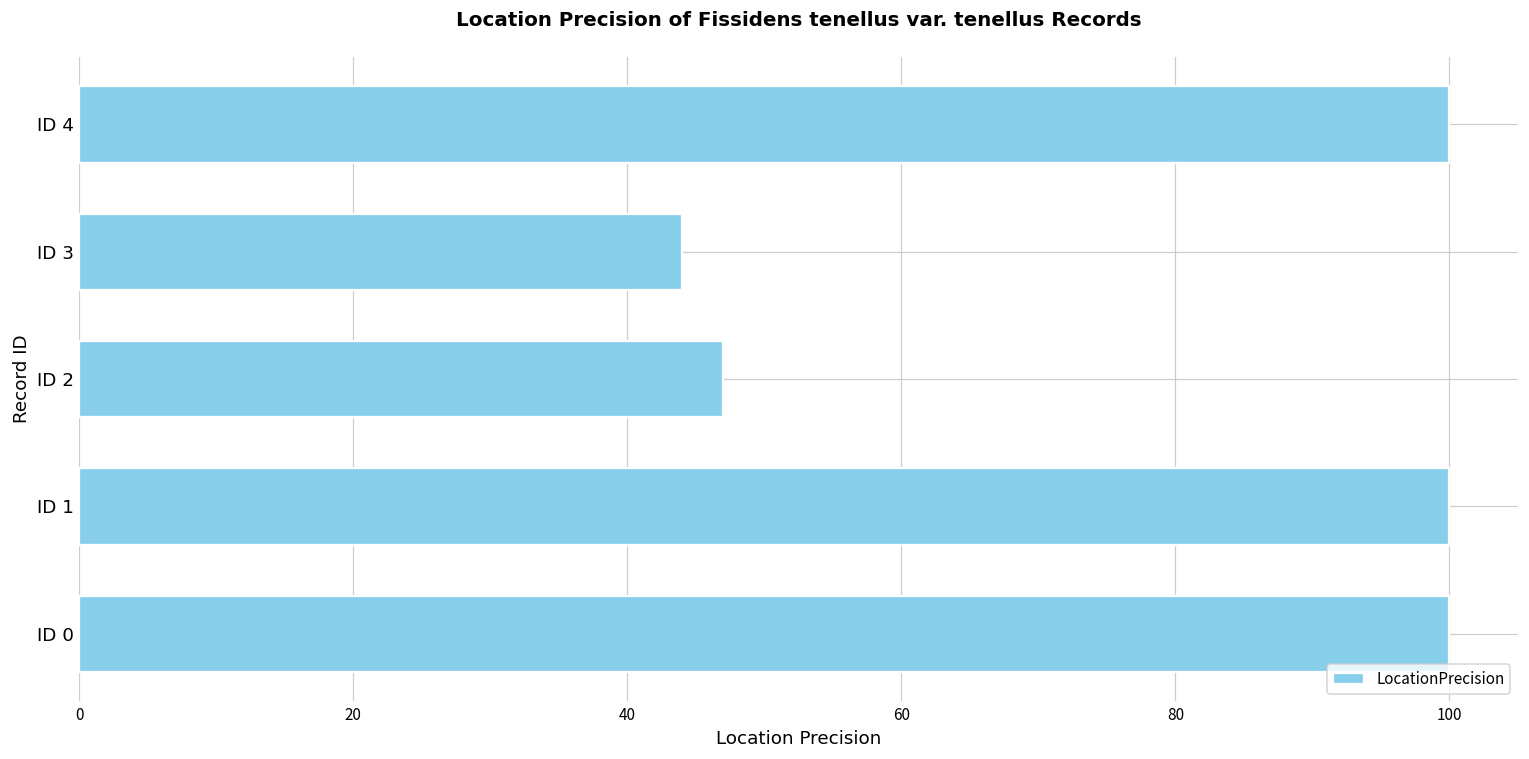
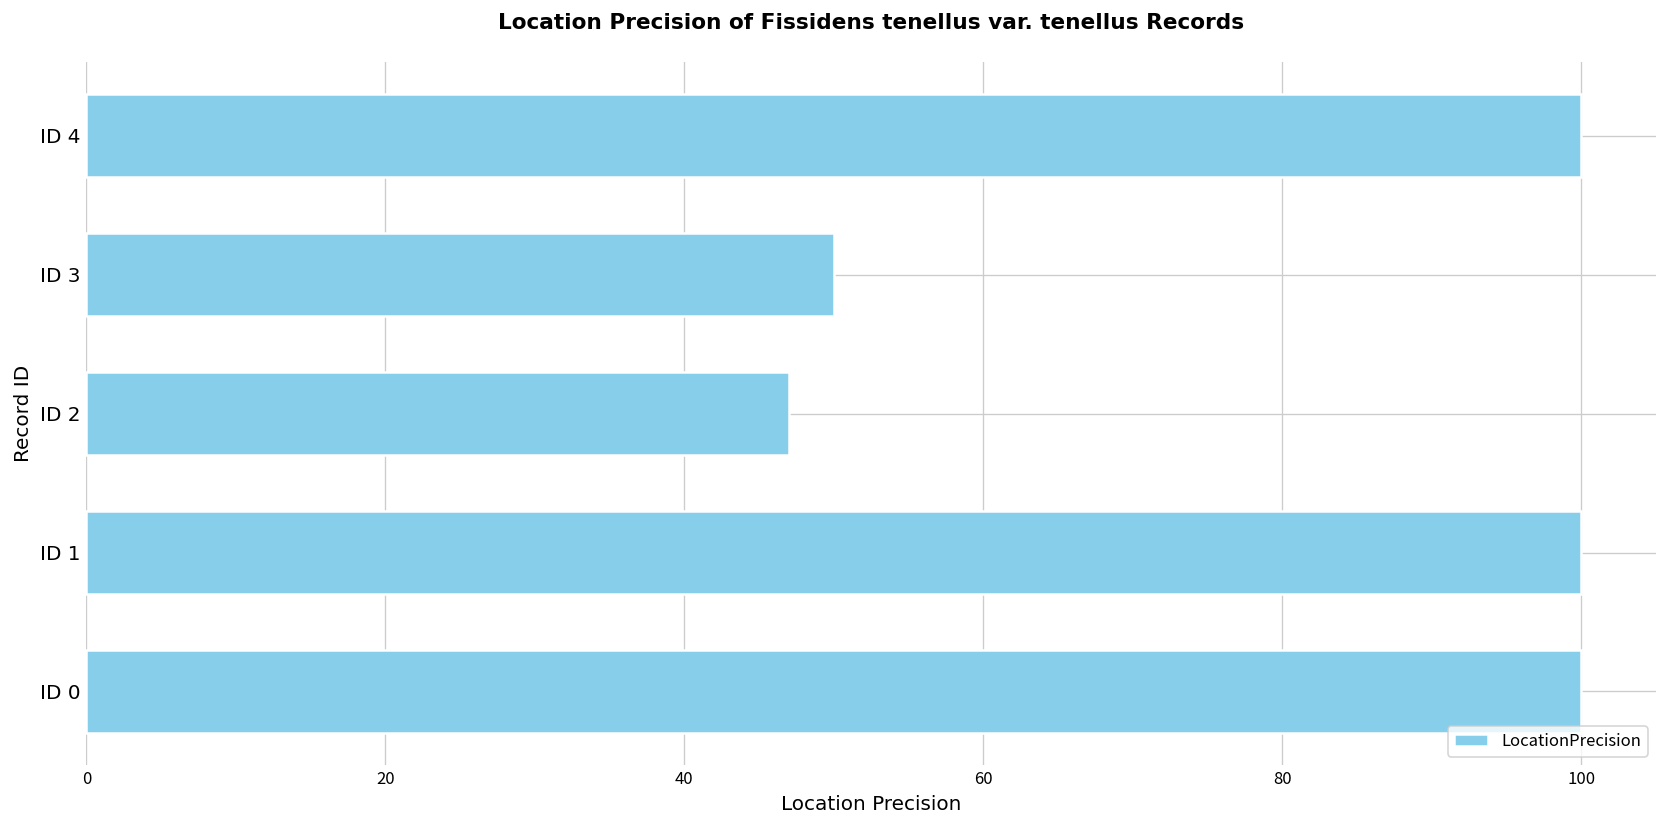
ID 3: 44 -> 50
